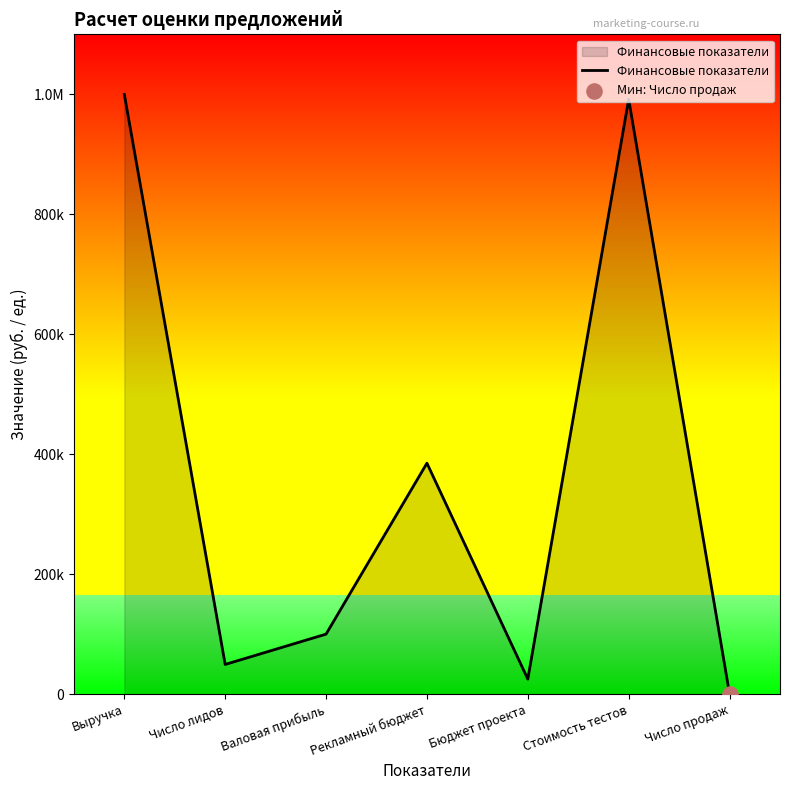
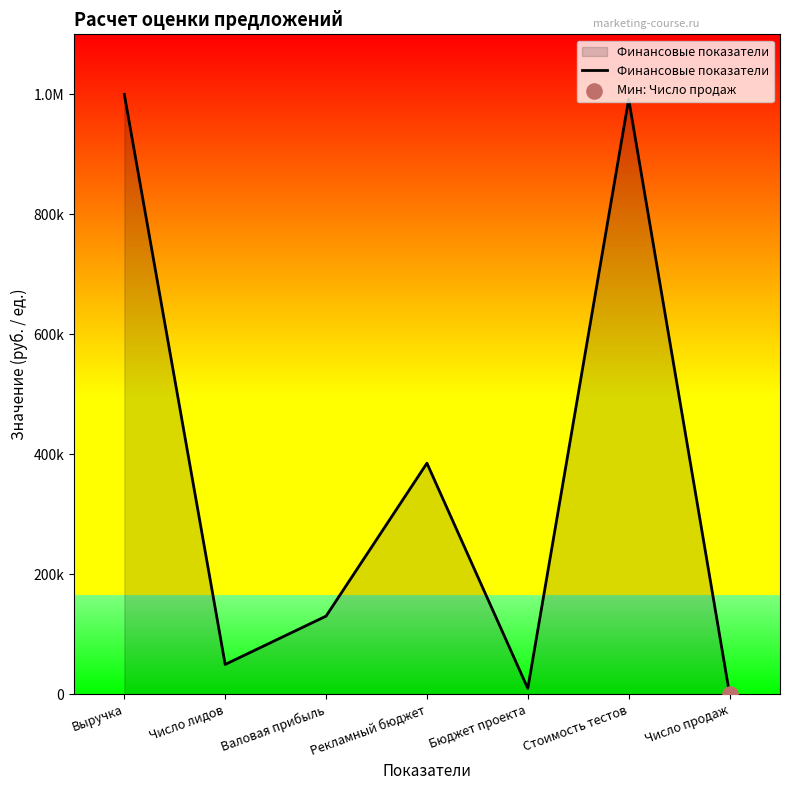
Финансовые показатели, Валовая прибыль: 100000 -> 130000
Финансовые показатели, Бюджет проекта: 30000 -> 10000
